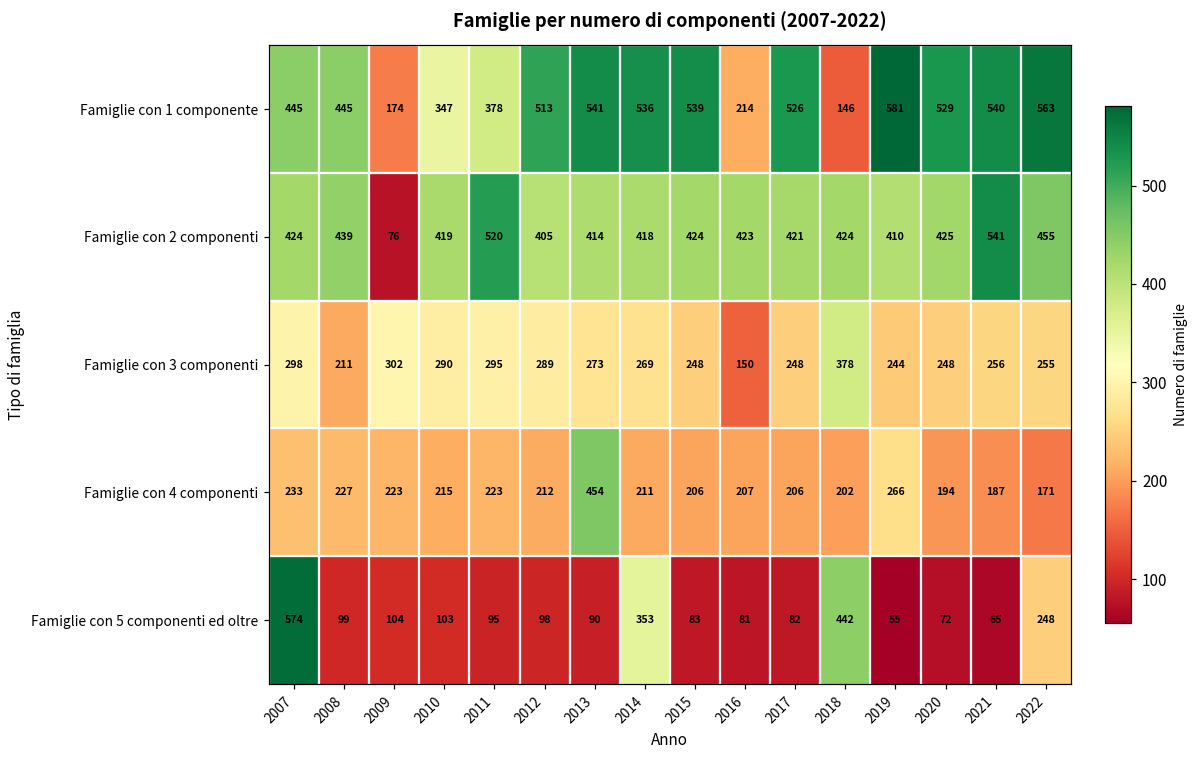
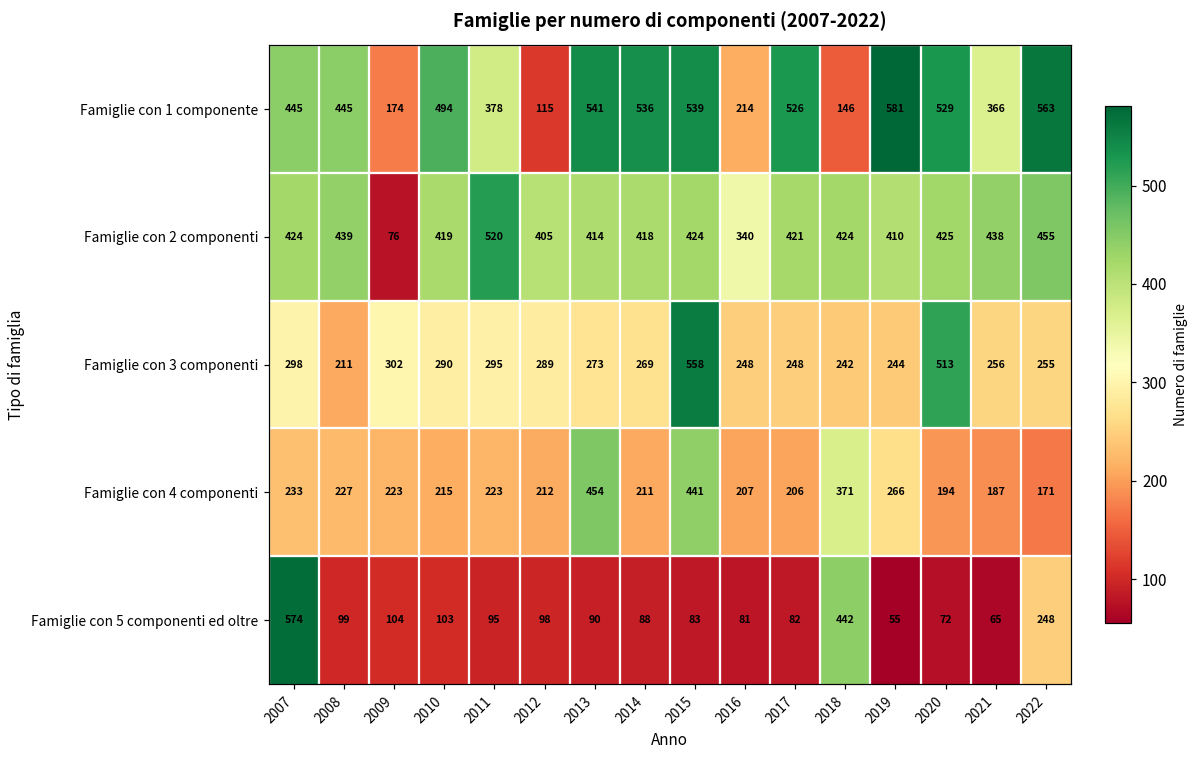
Famiglie con 1 componente, 2010: 347 -> 494
Famiglie con 1 componente, 2012: 513 -> 115
Famiglie con 1 componente, 2021: 540 -> 366
Famiglie con 2 componenti, 2016: 423 -> 340
Famiglie con 2 componenti, 2021: 541 -> 438
Famiglie con 3 componenti, 2015: 248 -> 558
Famiglie con 3 componenti, 2016: 150 -> 248
Famiglie con 3 componenti, 2018: 378 -> 242
Famiglie con 3 componenti, 2020: 248 -> 513
Famiglie con 4 componenti, 2015: 206 -> 441
Famiglie con 4 componenti, 2018: 202 -> 371
Famiglie con 5 componenti ed oltre, 2014: 353 -> 88
